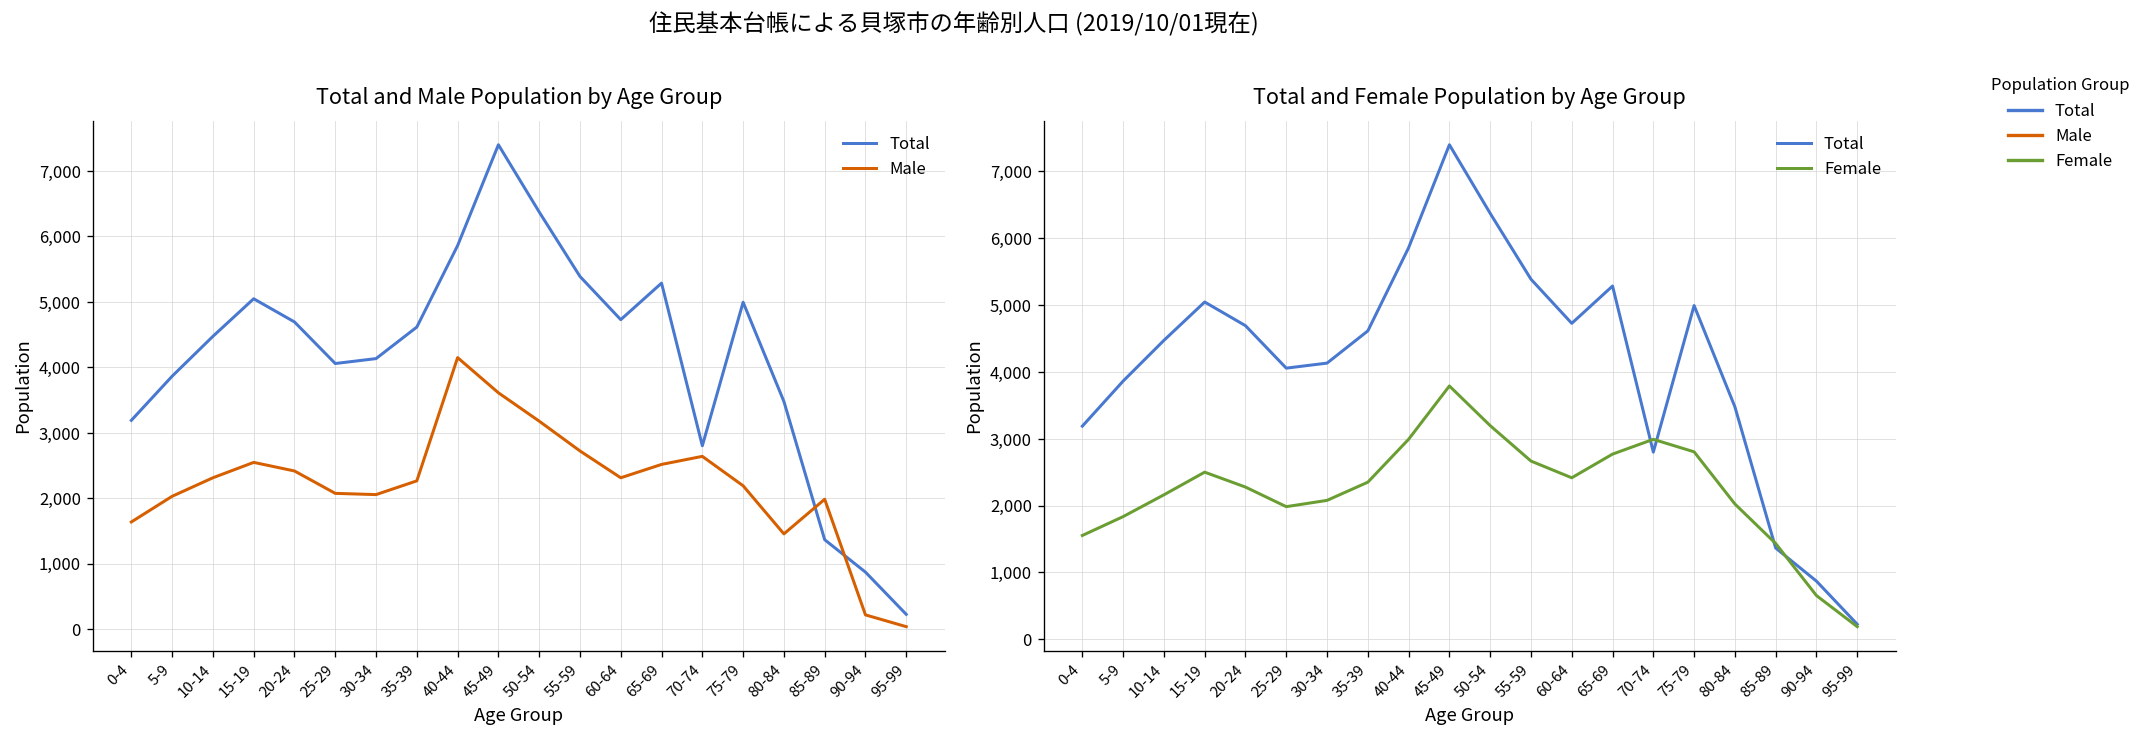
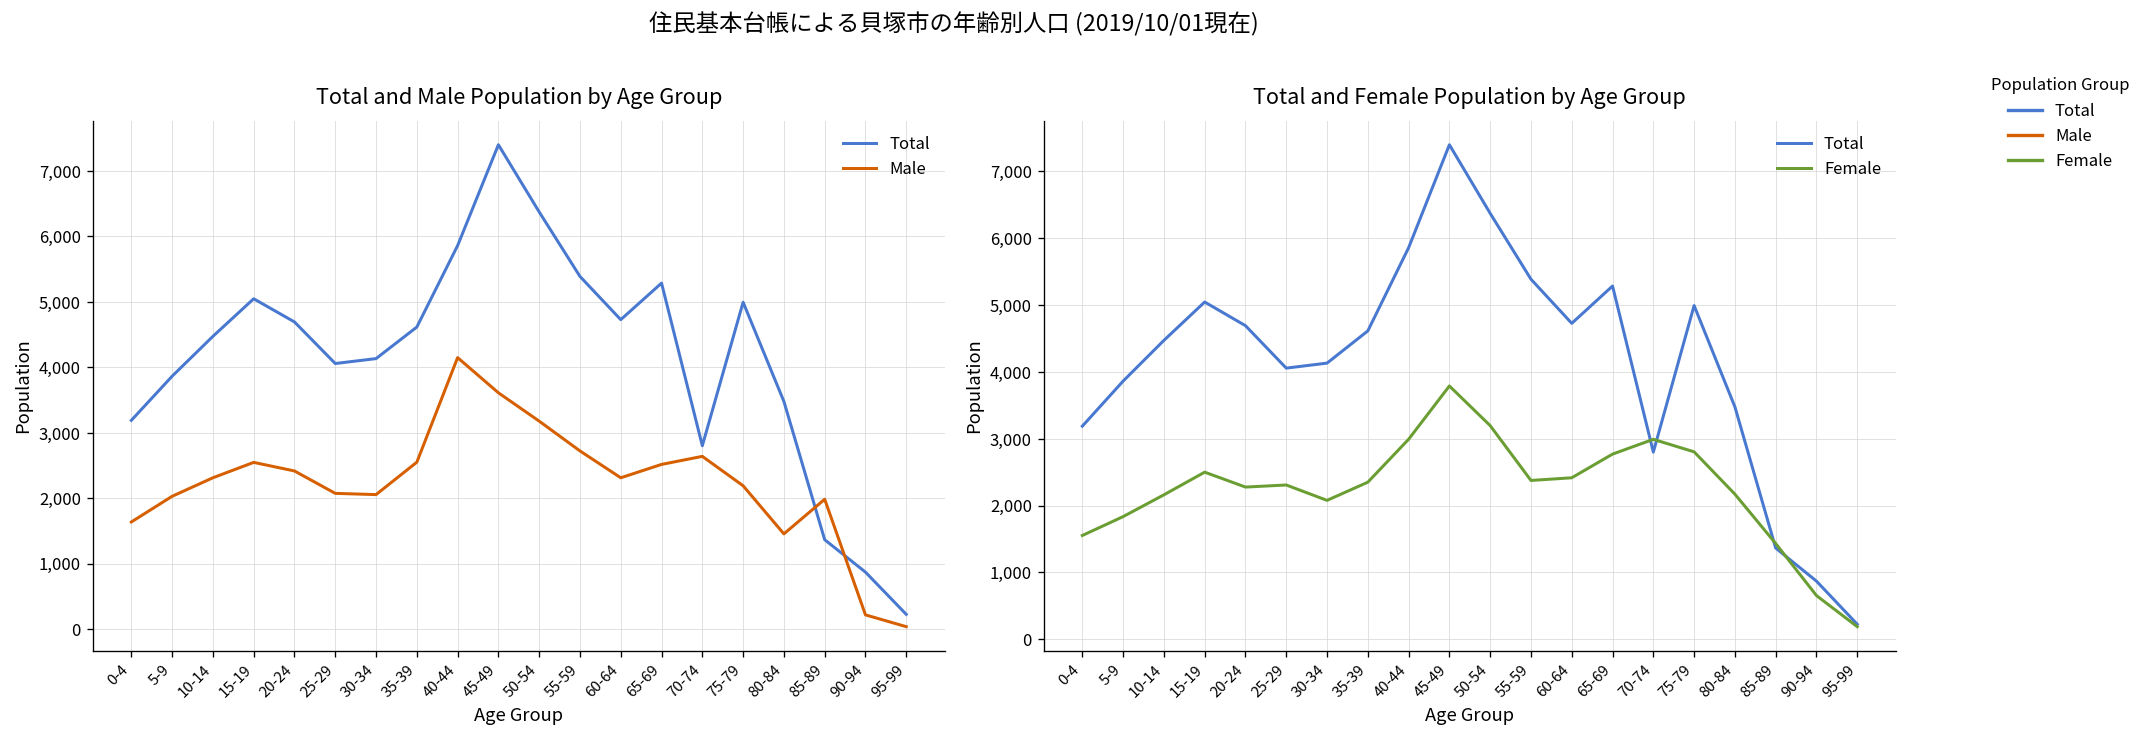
Total and Male Population by Age Group, Male, 35-39: 2,300 -> 2,500
Total and Female Population by Age Group, Female, 25-29: 2,000 -> 2,300
Total and Female Population by Age Group, Female, 55-59: 2,700 -> 2,400
Total and Female Population by Age Group, Female, 80-84: 2,000 -> 2,200
